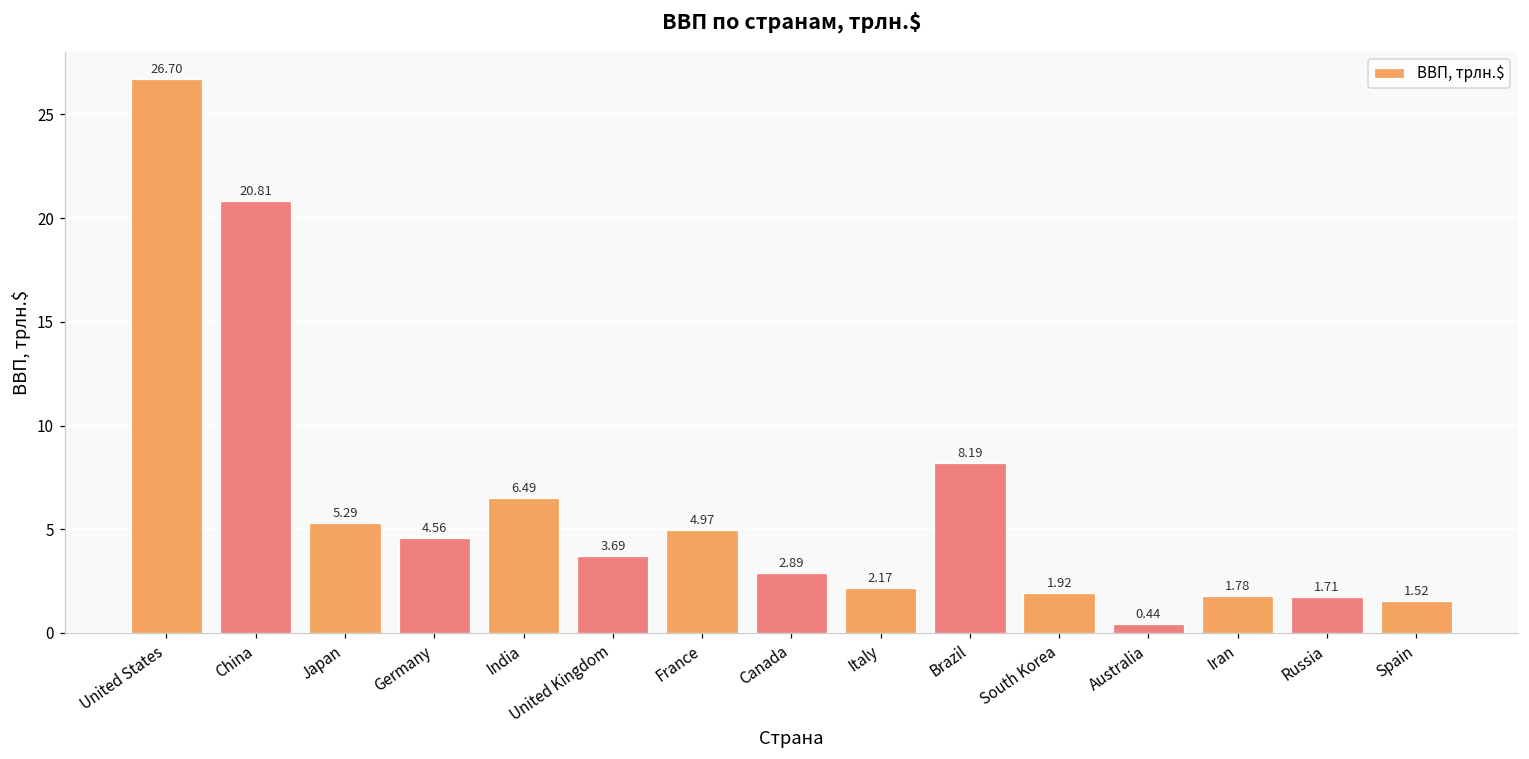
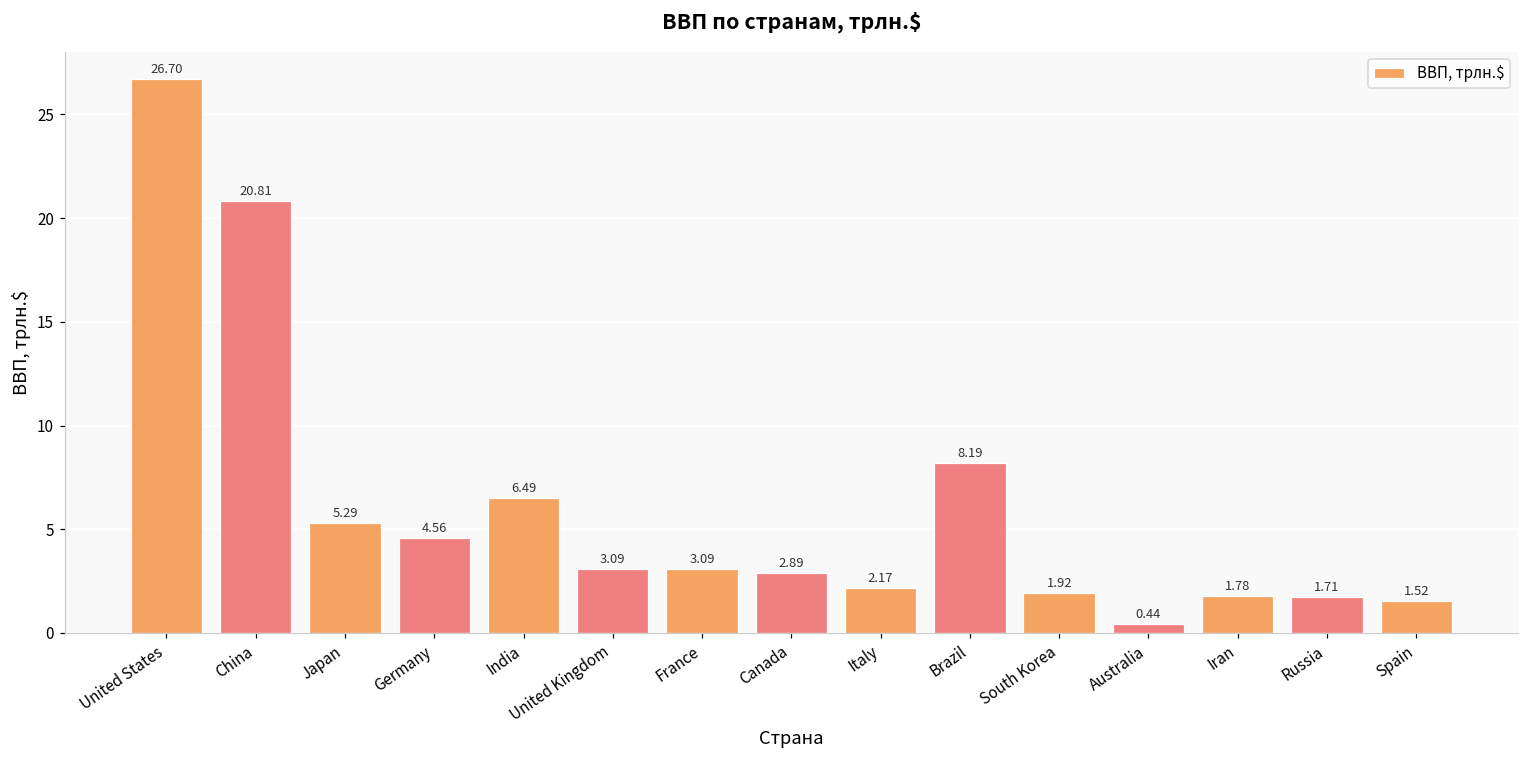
United Kingdom: 3.69 -> 3.09
France: 4.97 -> 3.09
